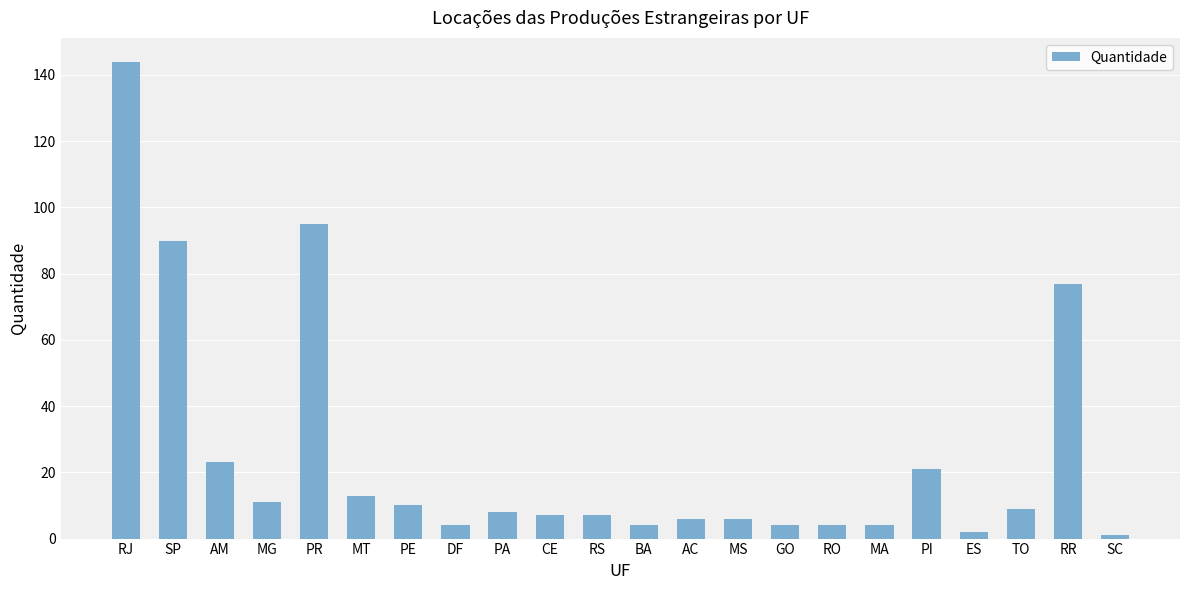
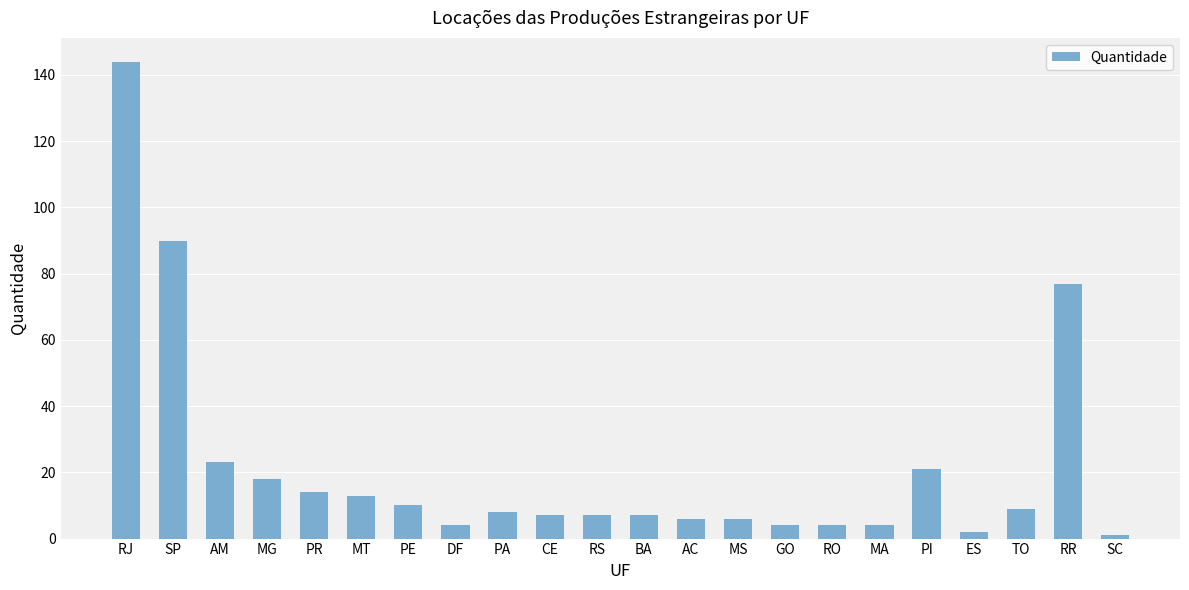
MG: 11 -> 18
PR: 95 -> 14
BA: 4 -> 7
